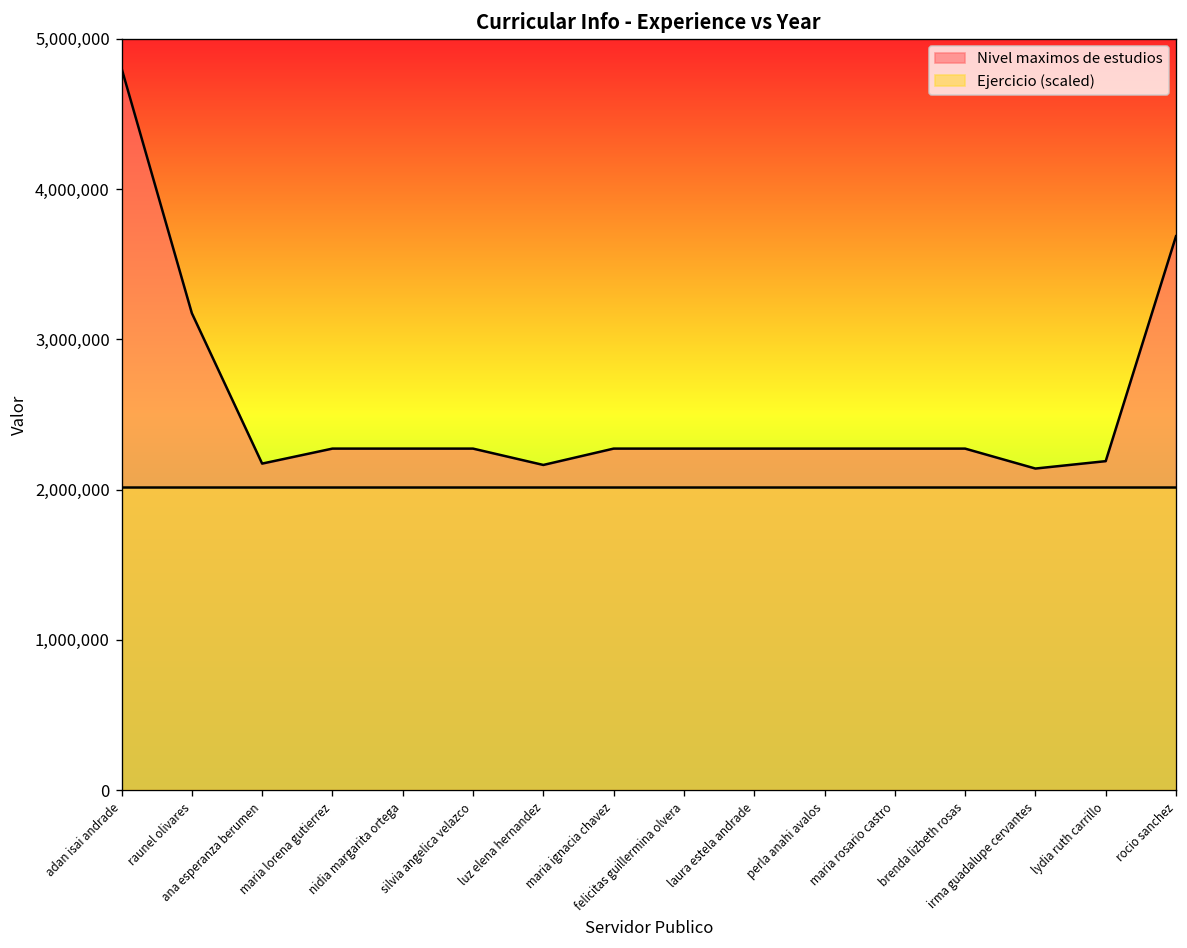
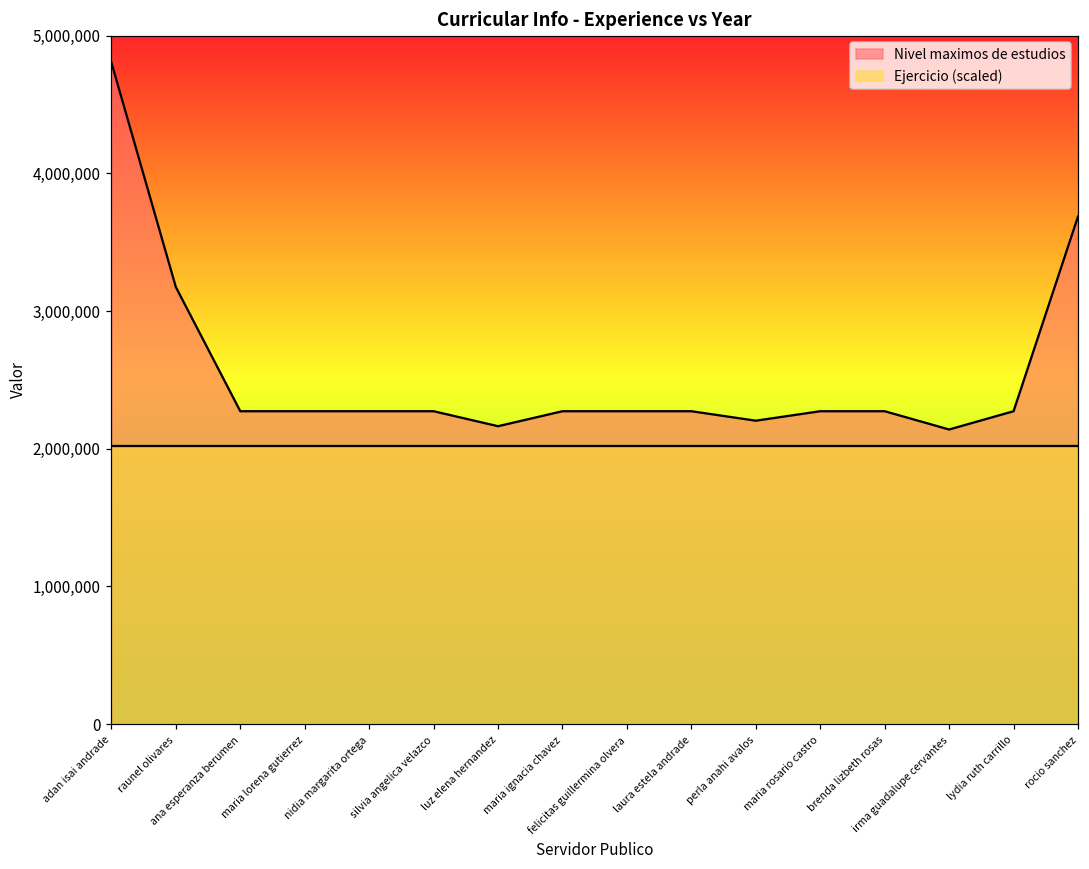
Nivel maximos de estudios, ana esperanza berumen: 2,170,000 -> 2,270,000
Nivel maximos de estudios, perla anahi avalos: 2,270,000 -> 2,200,000
Nivel maximos de estudios, lydia ruth carrillo: 2,190,000 -> 2,270,000
